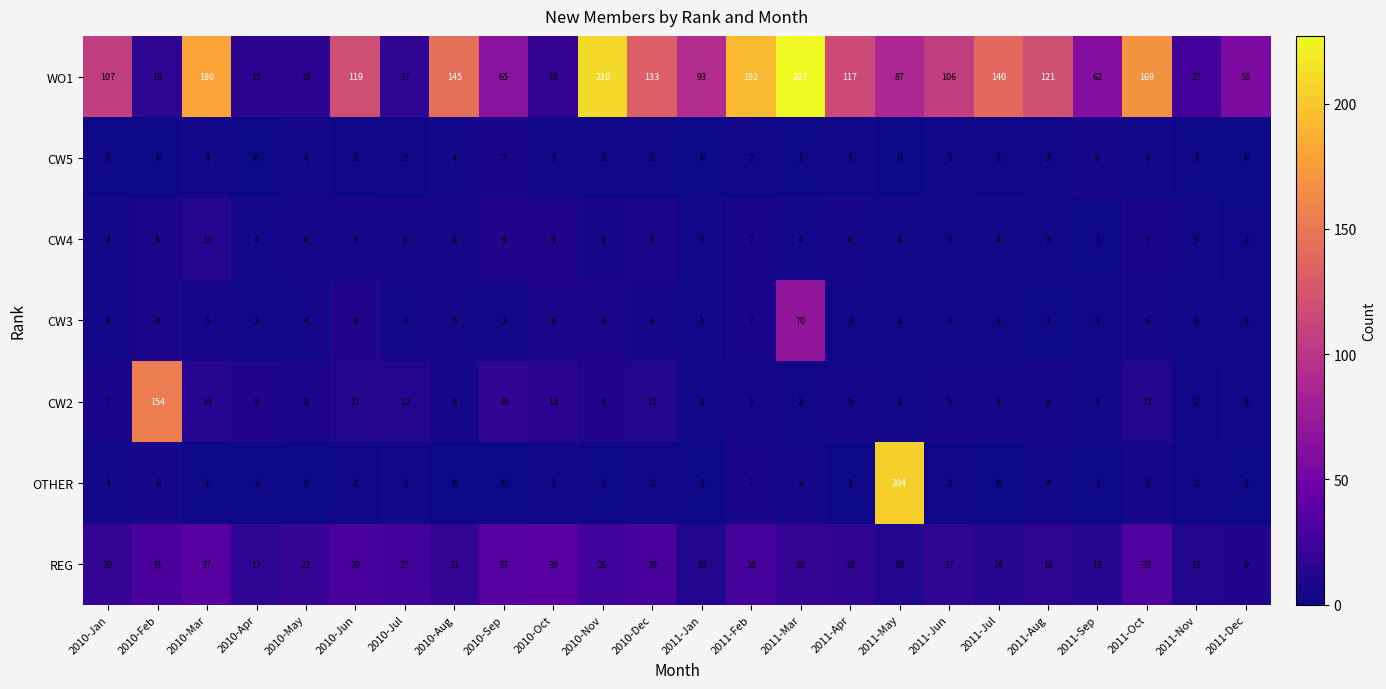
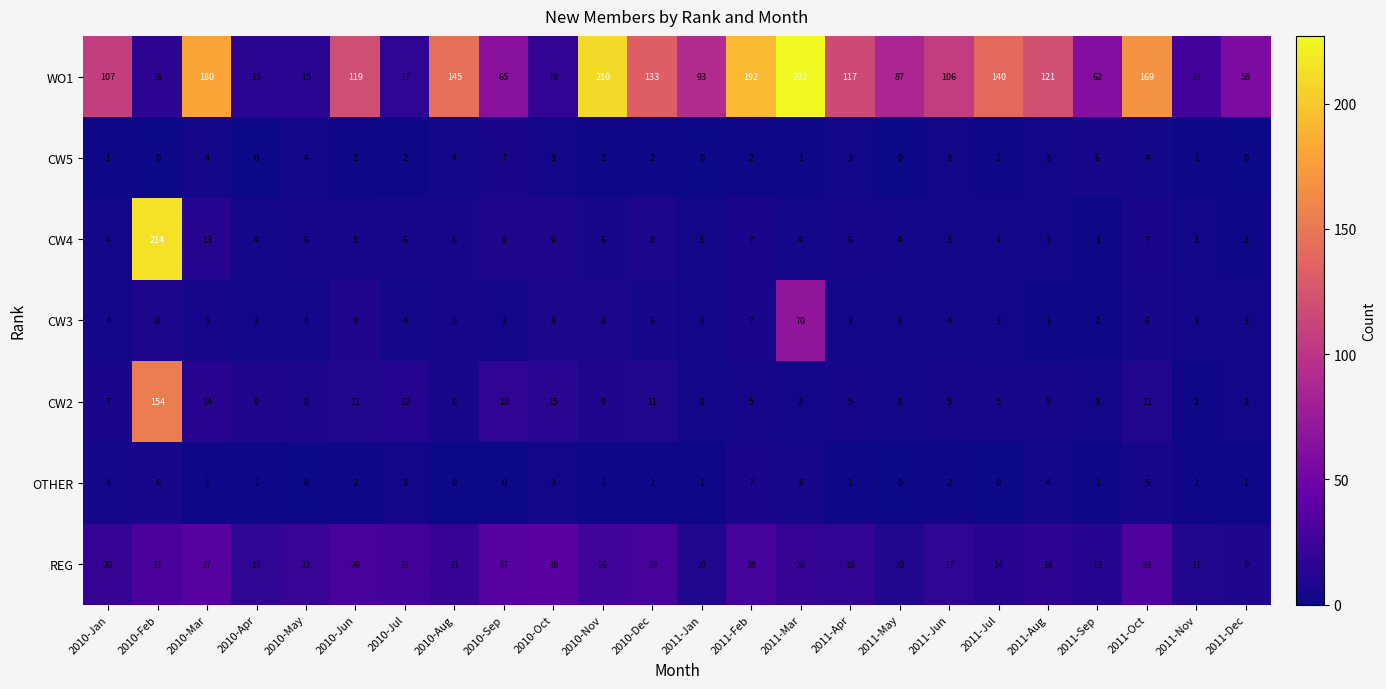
CW4, 2010-Feb: 8 -> 214
OTHER, 2011-May: 204 -> 0
